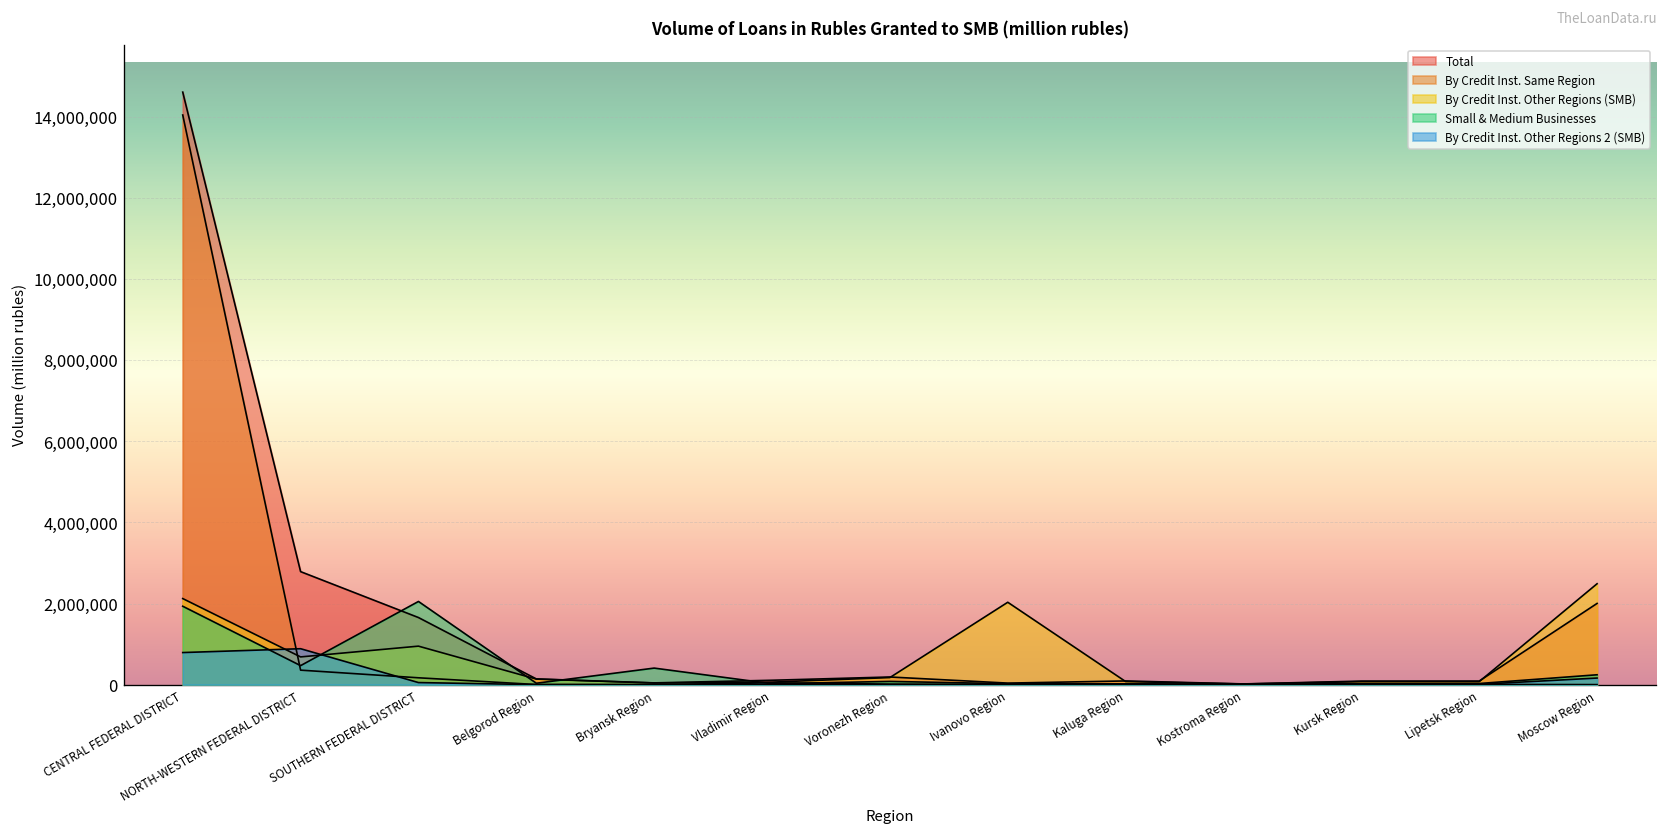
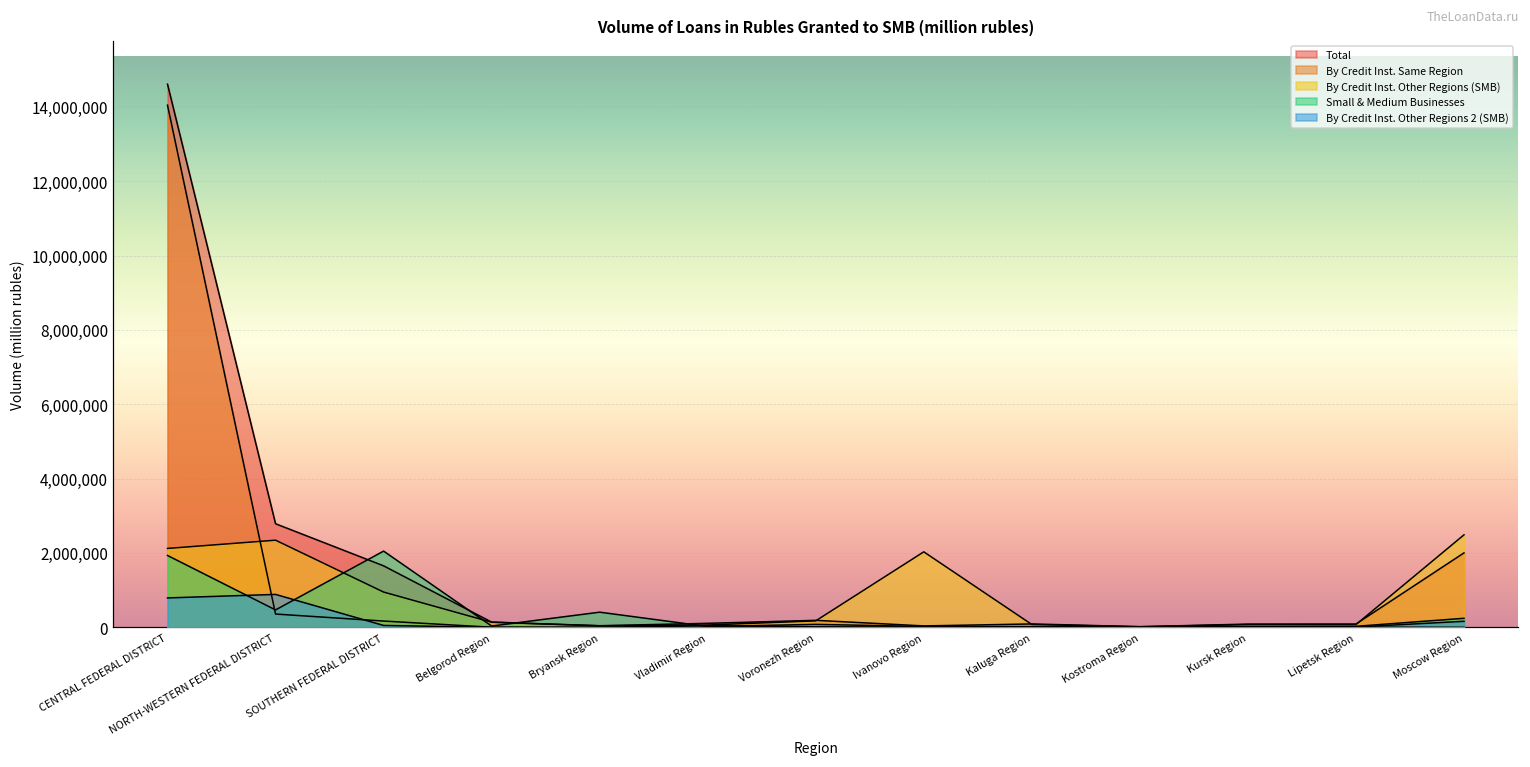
By Credit Inst. Other Regions (SMB), NORTH-WESTERN FEDERAL DISTRICT: 700,000 -> 2,300,000
